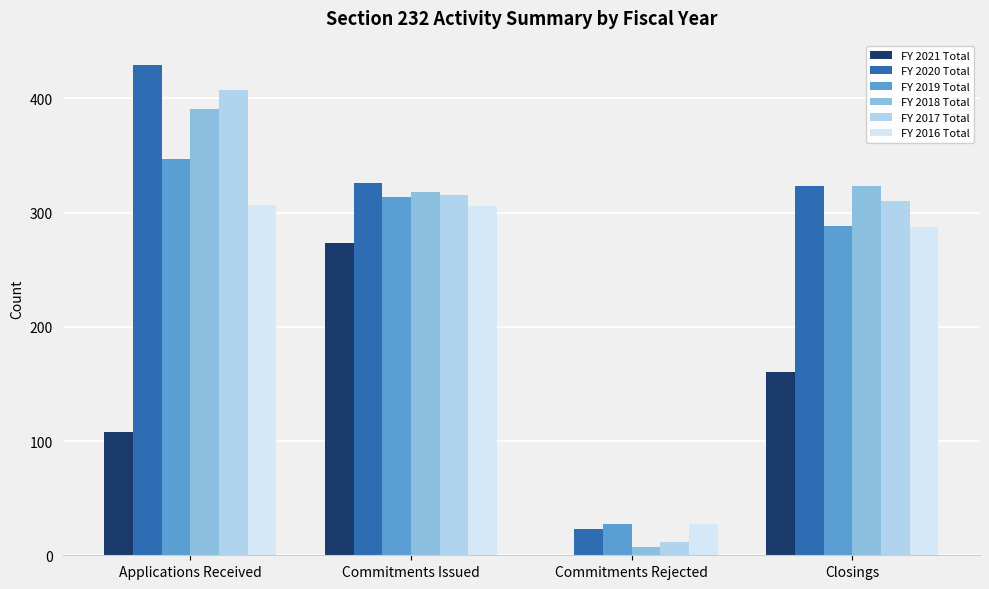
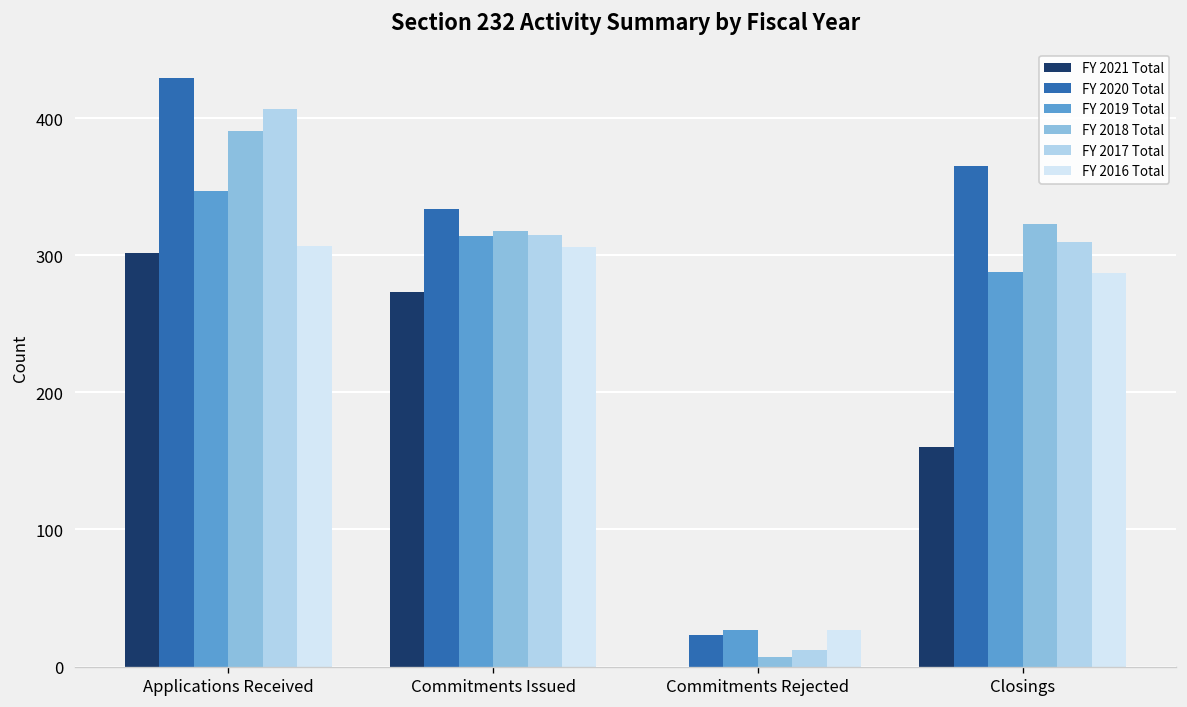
FY 2021 Total, Applications Received: 108 -> 302
FY 2020 Total, Commitments Issued: 326 -> 334
FY 2020 Total, Closings: 323 -> 365
